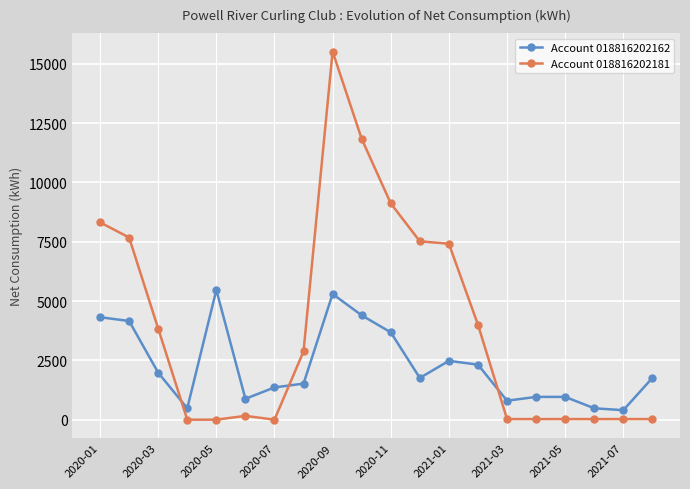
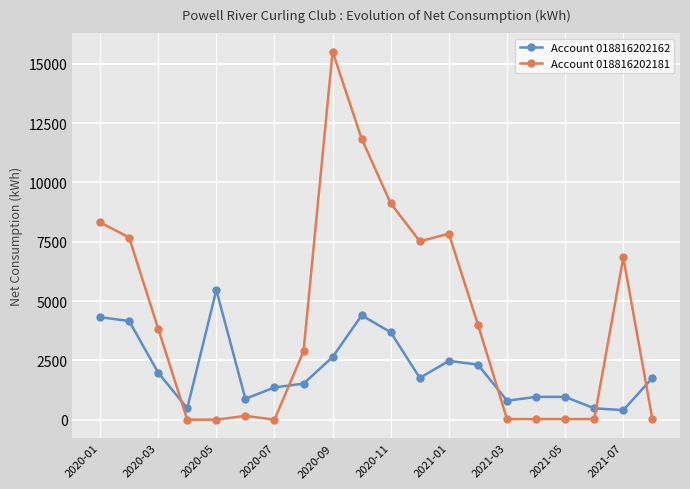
Account 018816202162, 2020-09: 5300 -> 2600
Account 018816202181, 2021-01: 7400 -> 7800
Account 018816202181, 2021-07: 0 -> 6800
